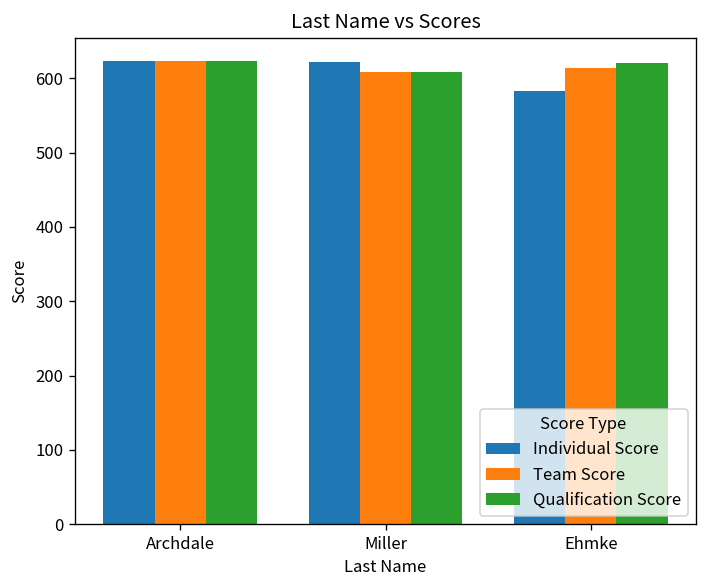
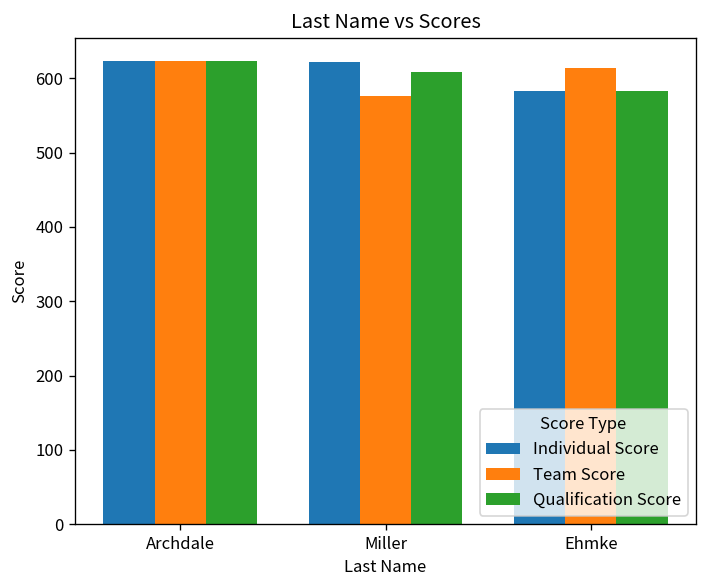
Team Score, Miller: 610 -> 580
Qualification Score, Ehmke: 620 -> 580
